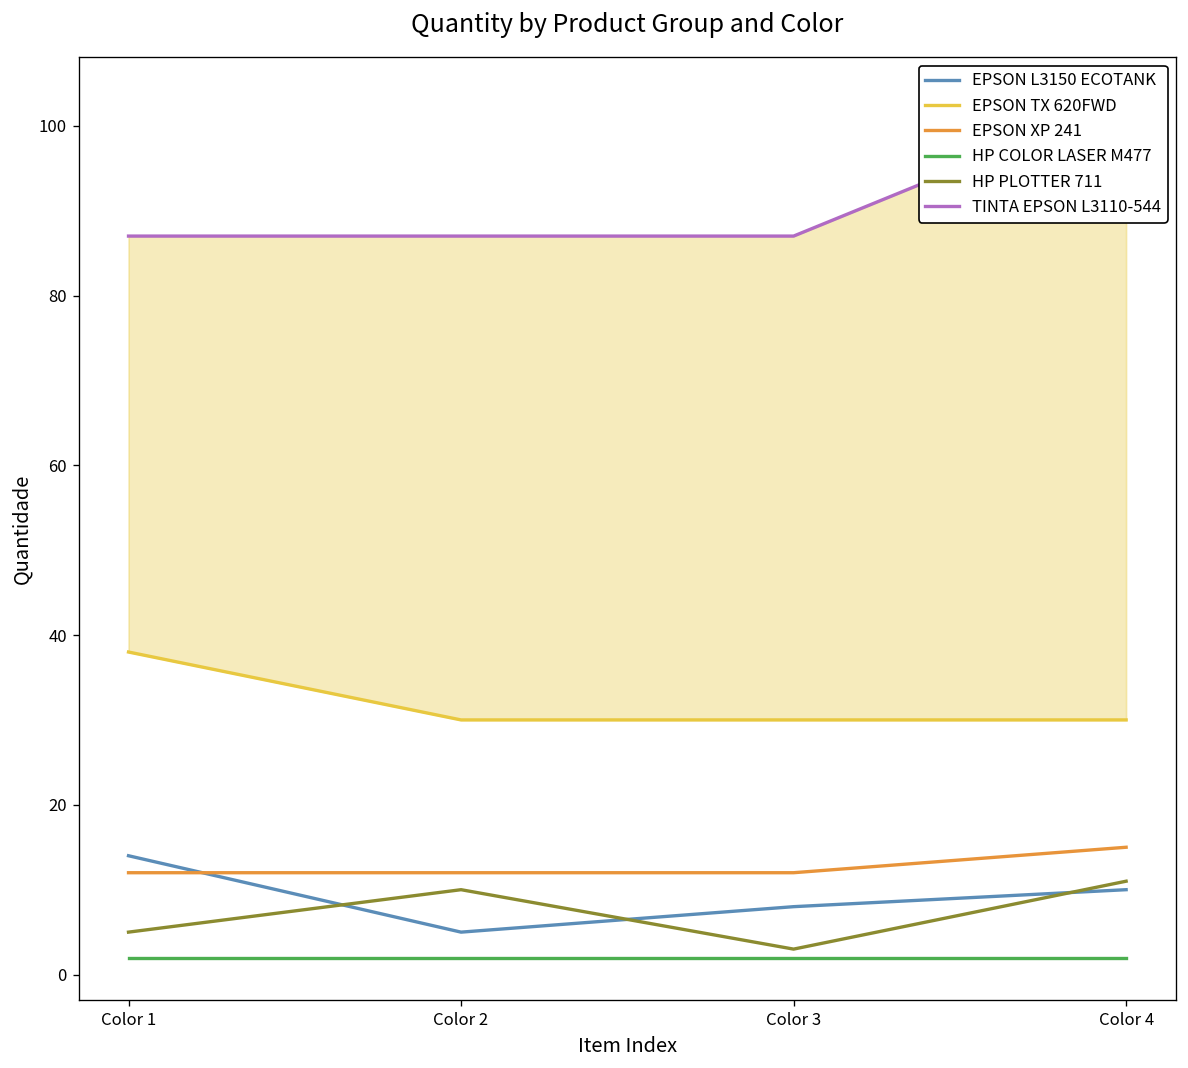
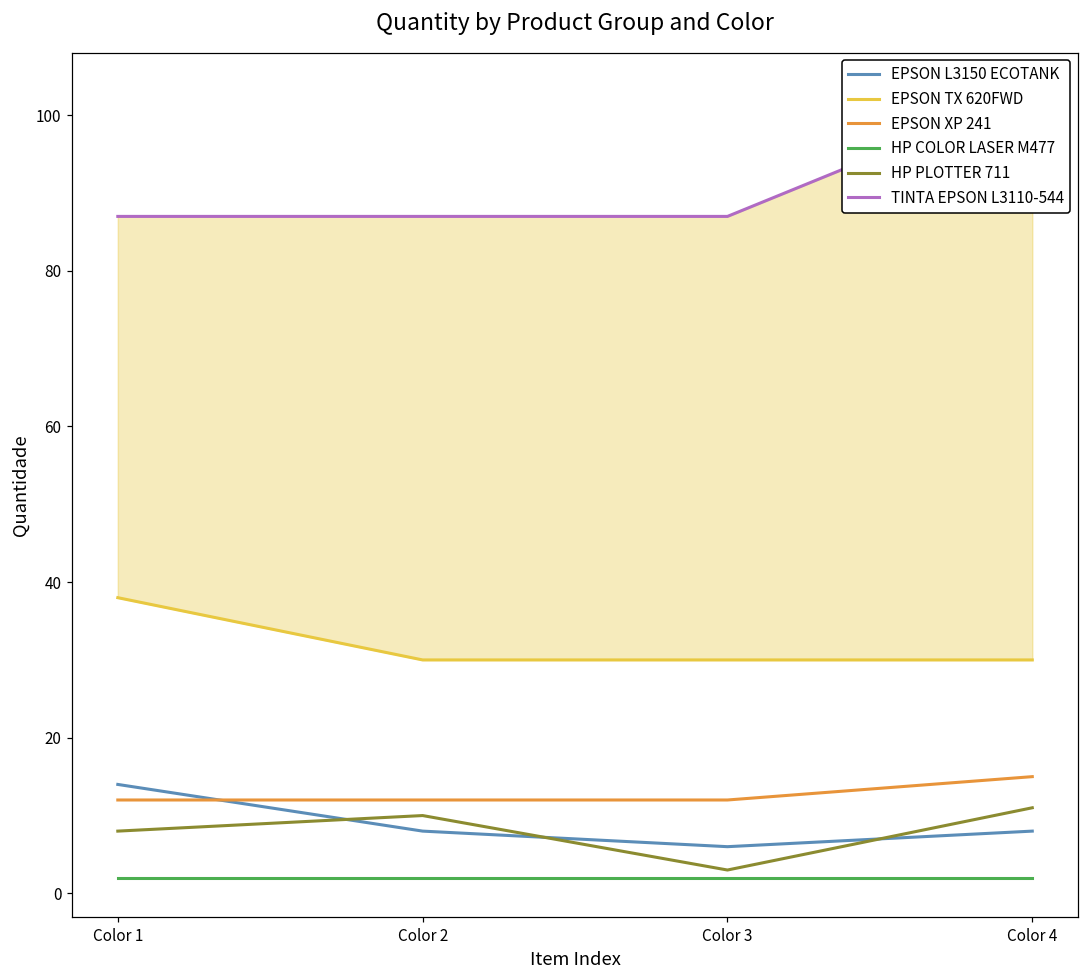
HP PLOTTER 711, Color 1: 5 -> 8
EPSON L3150 ECOTANK, Color 2: 5 -> 8
EPSON L3150 ECOTANK, Color 3: 8 -> 6
EPSON L3150 ECOTANK, Color 4: 10 -> 8
